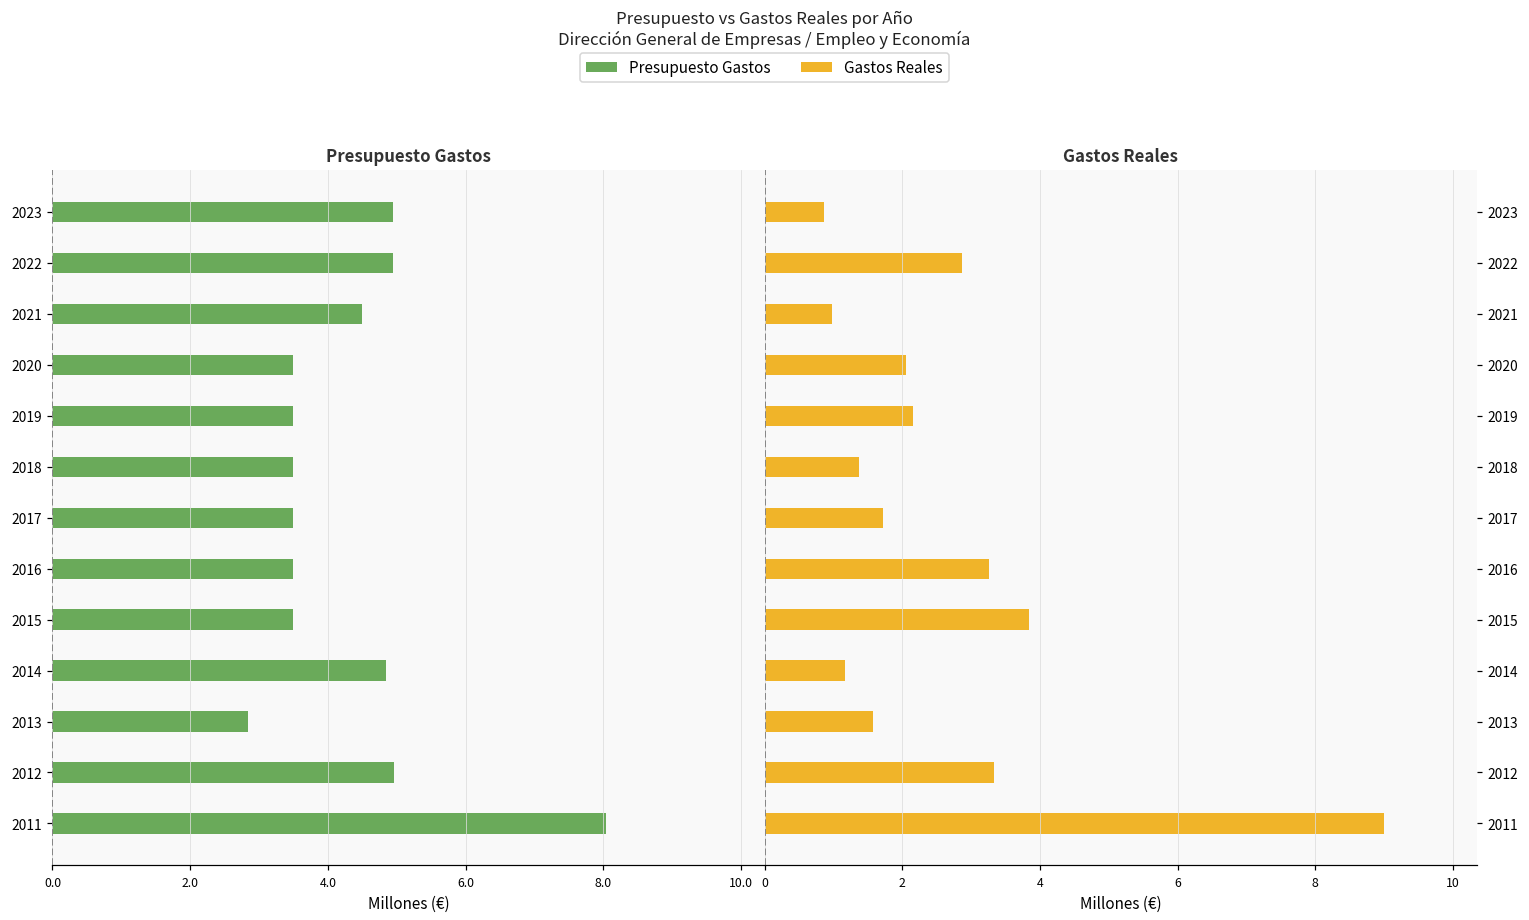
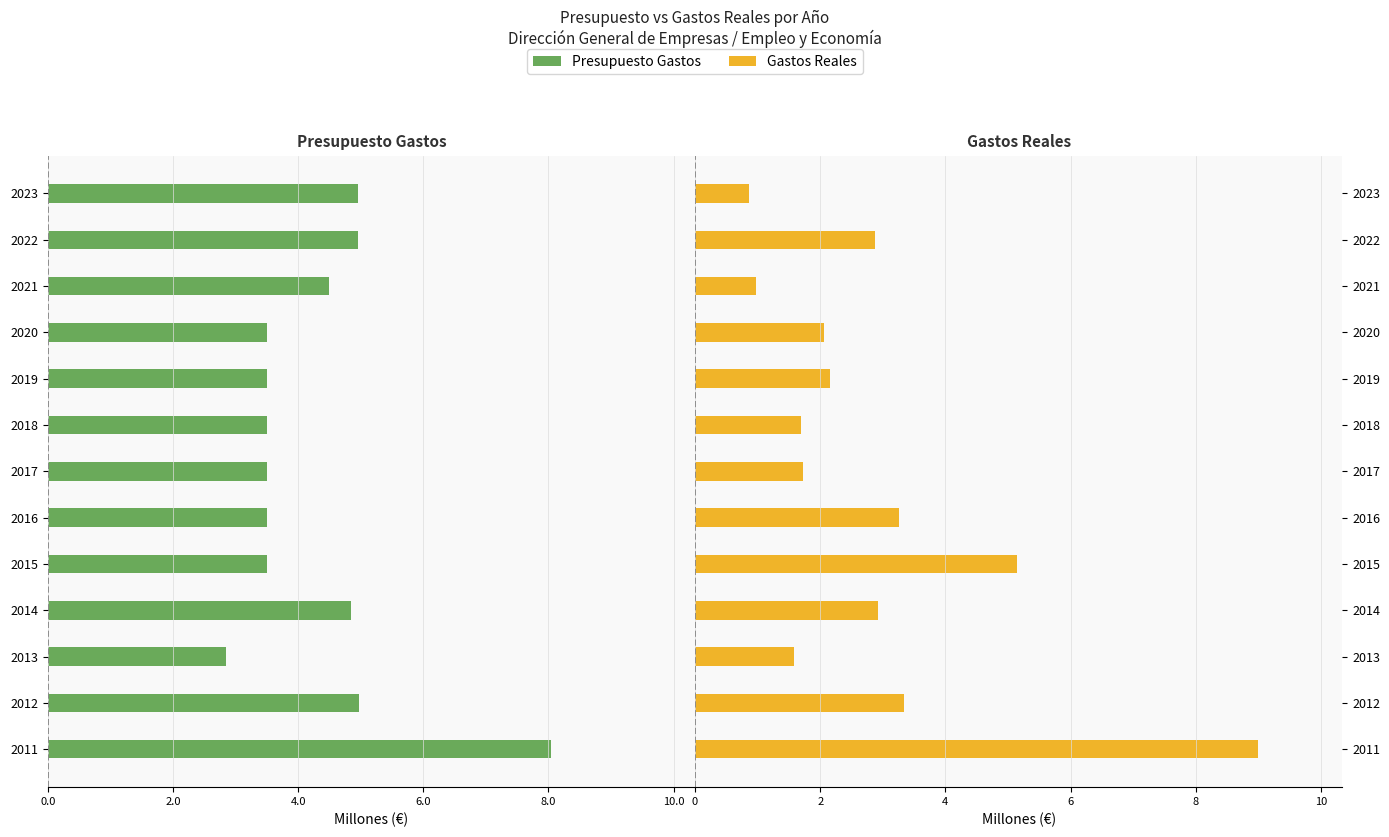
Gastos Reales, 2018: 1.4 -> 1.7
Gastos Reales, 2015: 3.8 -> 5.1
Gastos Reales, 2014: 1.2 -> 2.9
